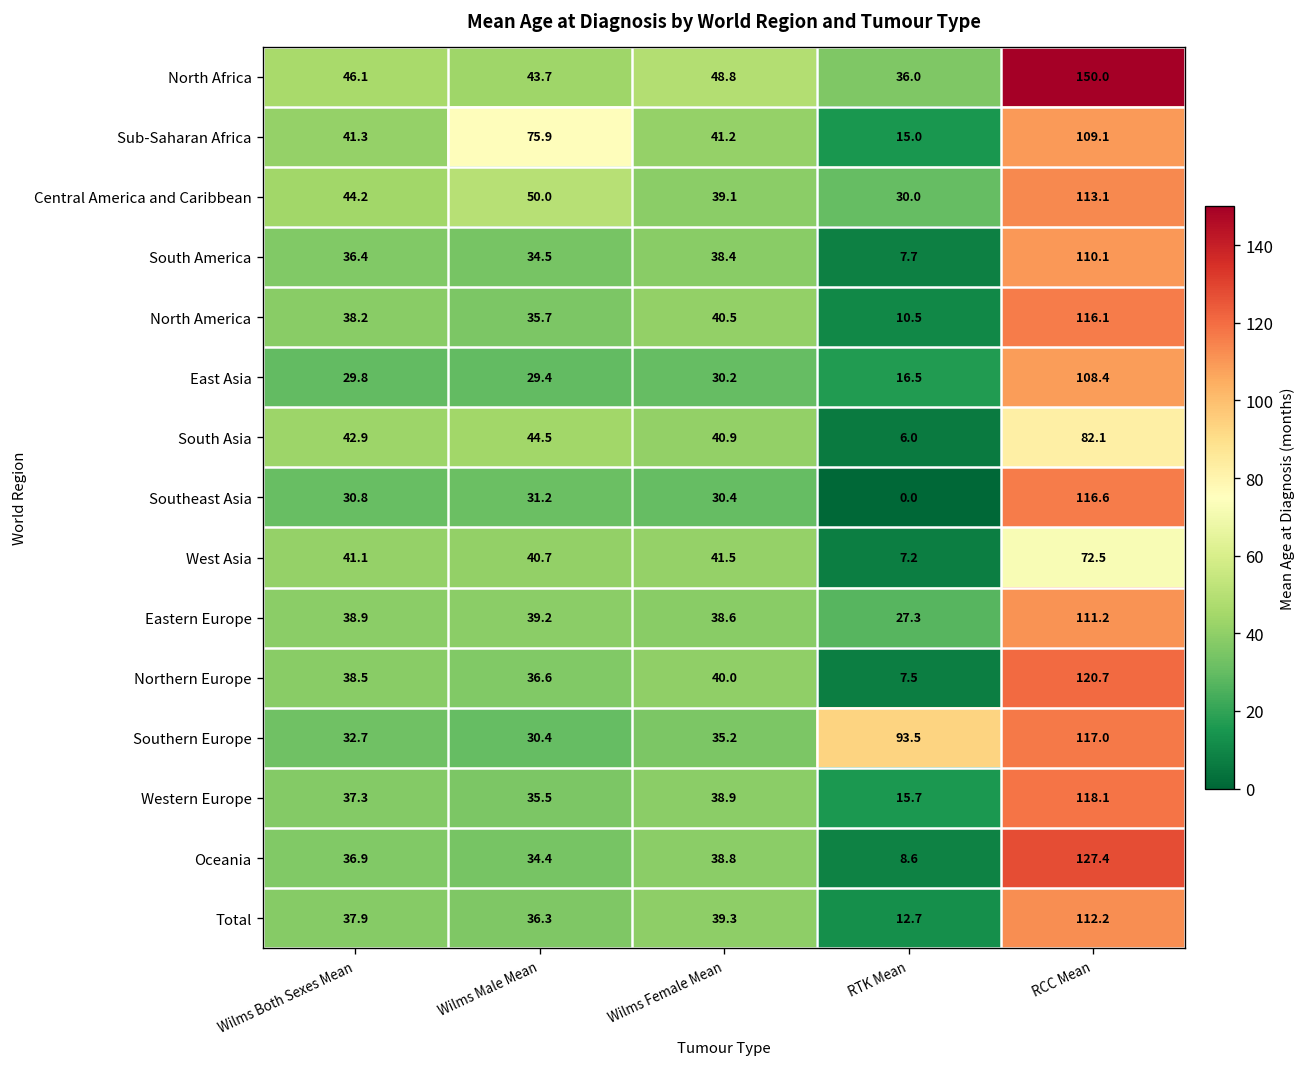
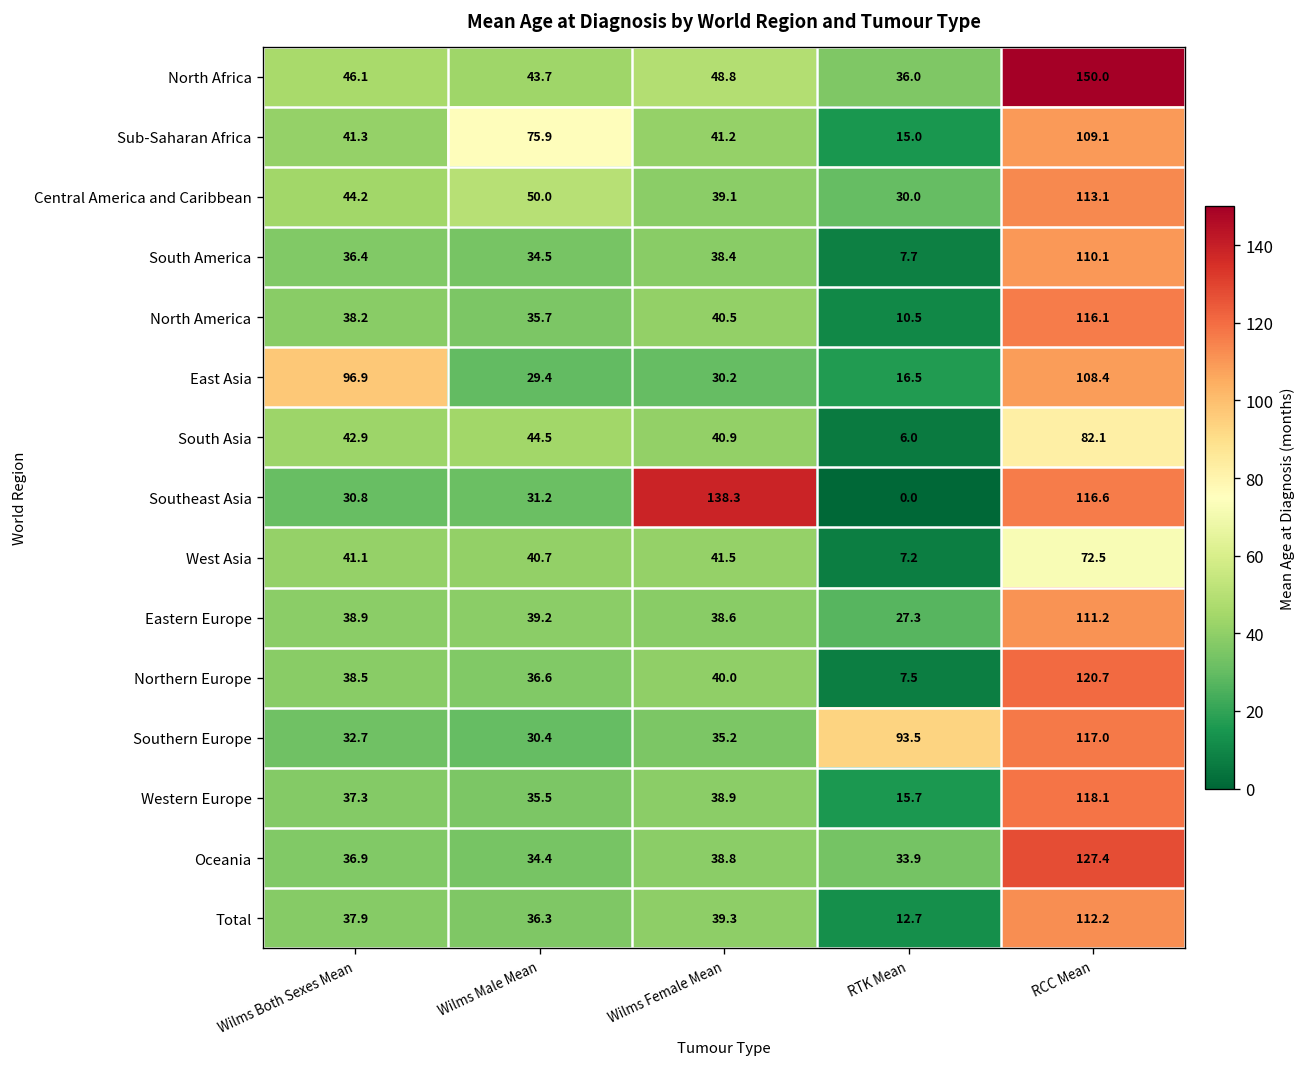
East Asia, Wilms Both Sexes Mean: 29.8 -> 96.9
Southeast Asia, Wilms Female Mean: 30.4 -> 138.3
Oceania, RTK Mean: 8.6 -> 33.9
